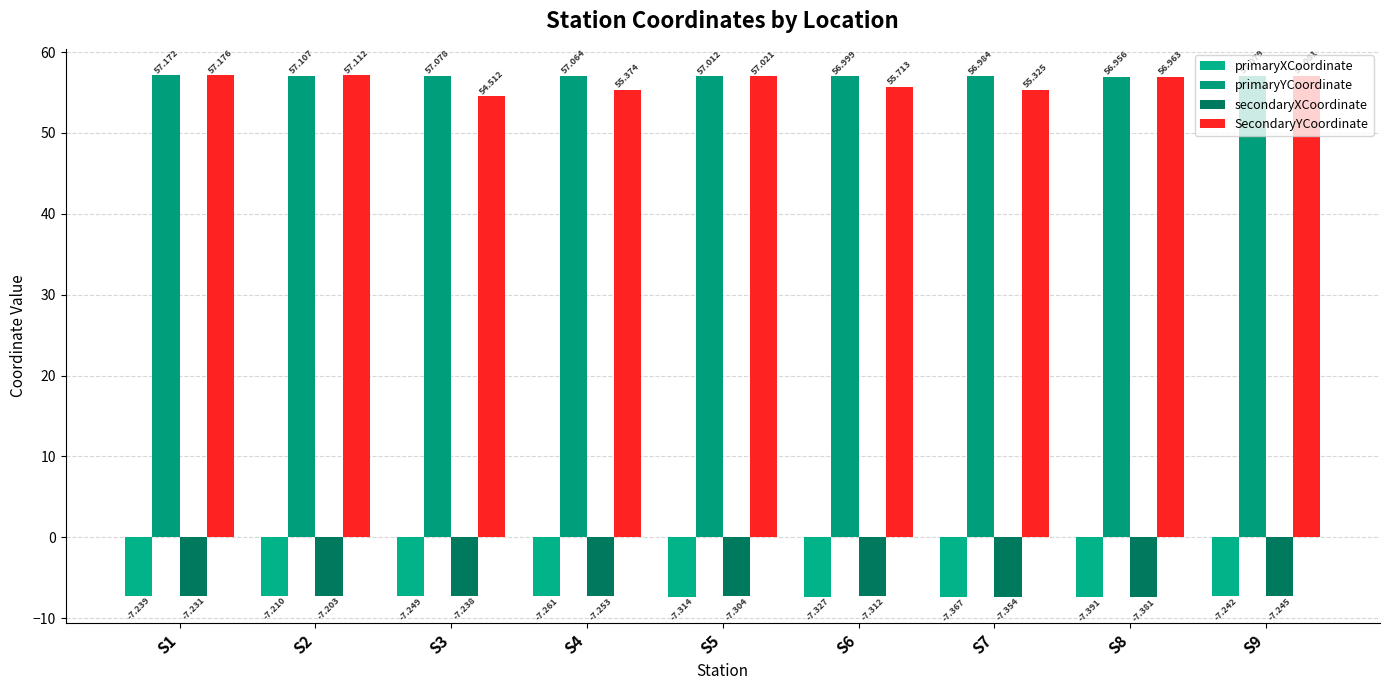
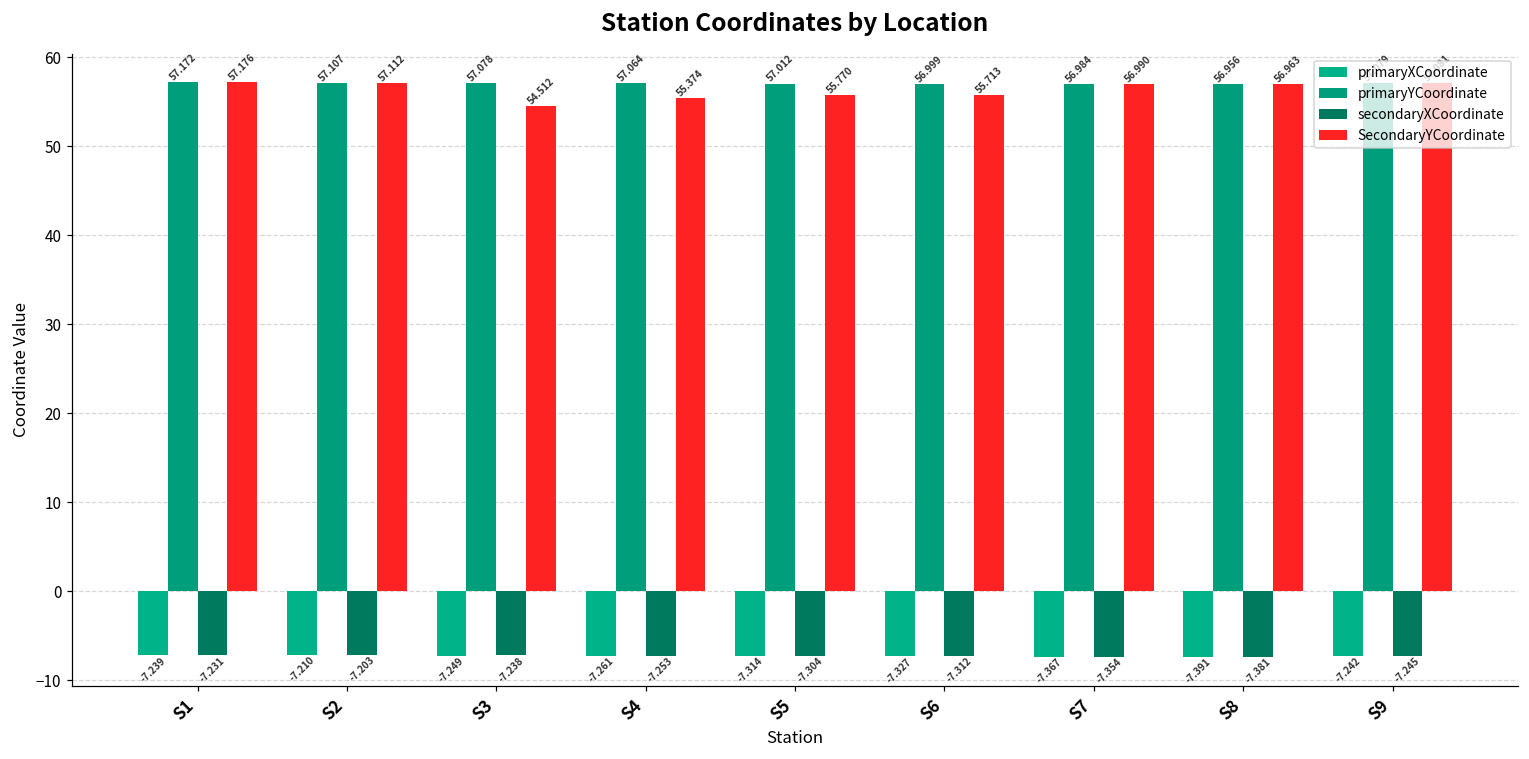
SecondaryYCoordinate, S5: 57.021 -> 55.770
SecondaryYCoordinate, S7: 55.325 -> 56.990
